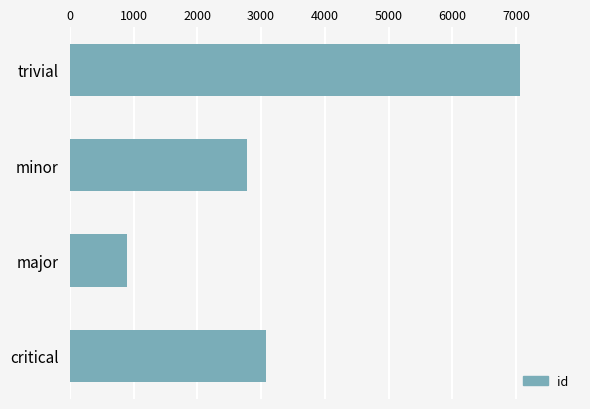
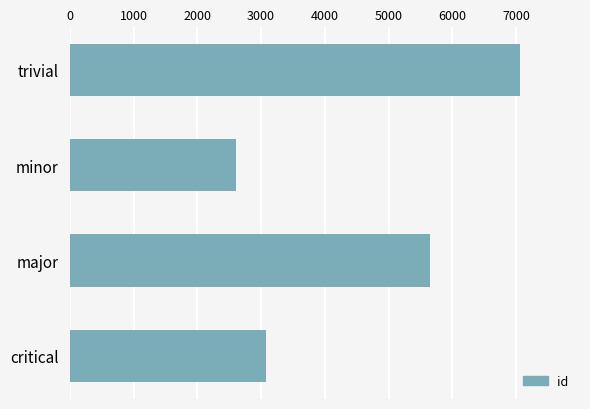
minor: 2800 -> 2600
major: 900 -> 5600
